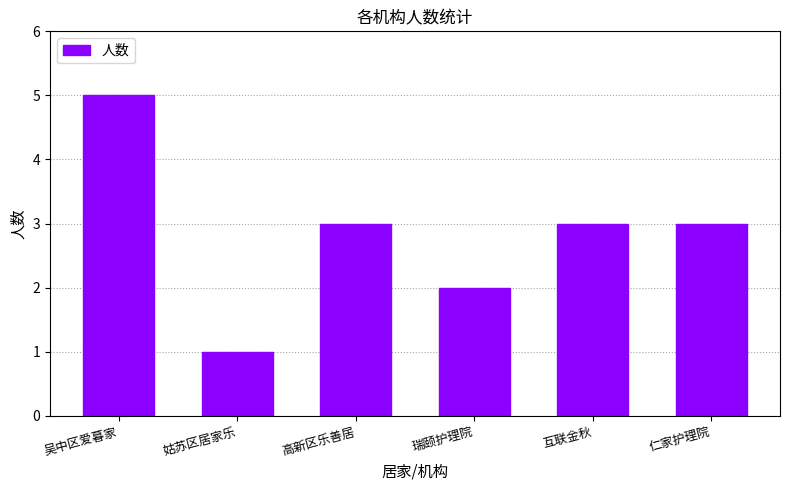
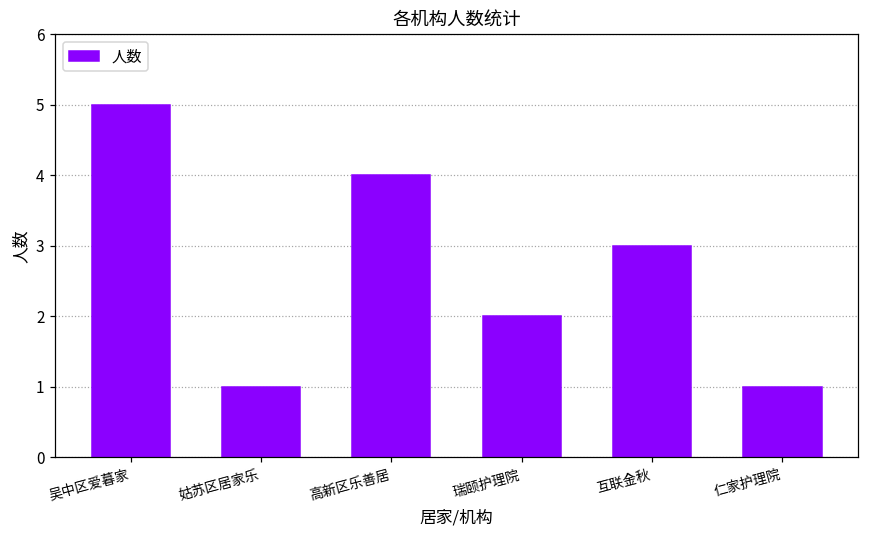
高新区乐善居: 3 -> 4
仁家护理院: 3 -> 1
